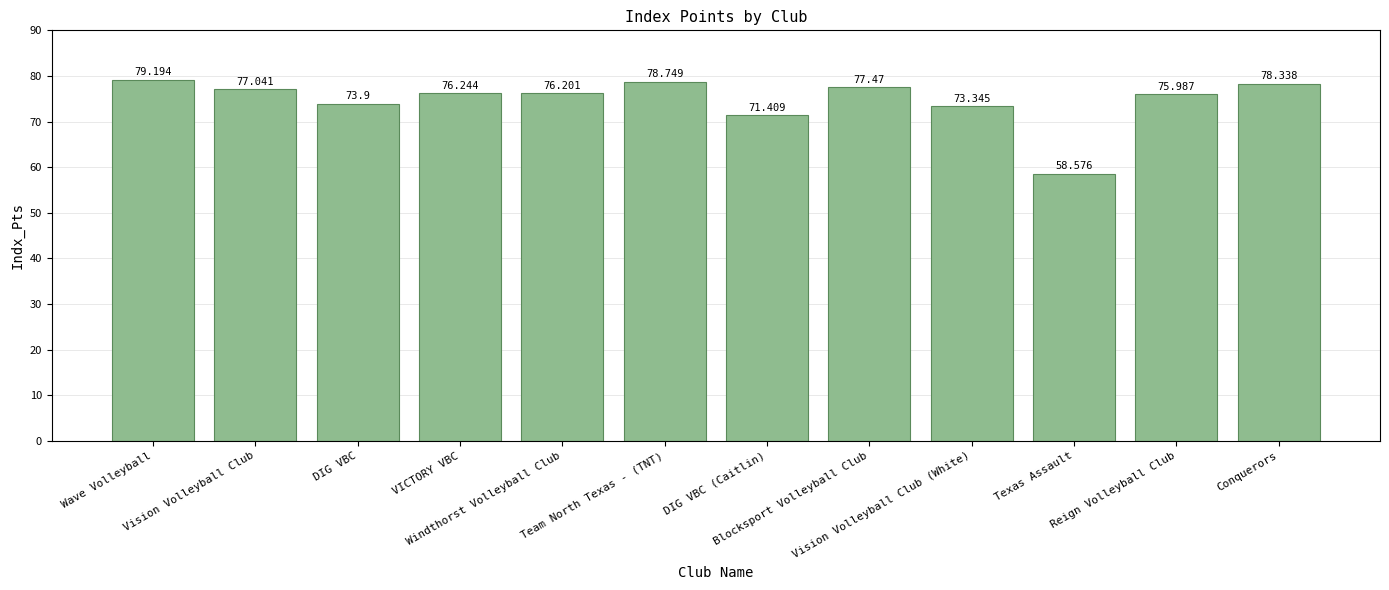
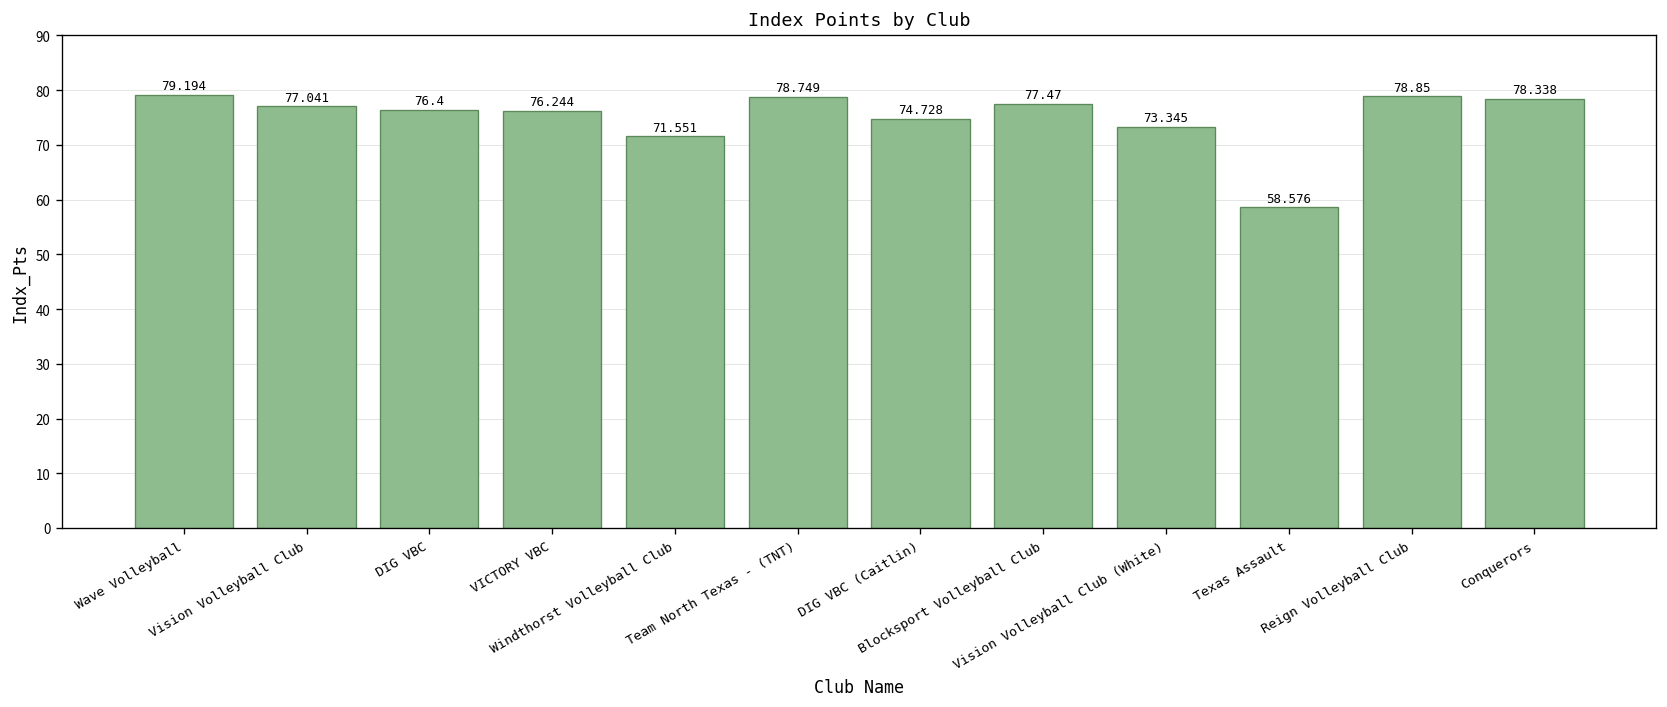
DIG VBC: 73.9 -> 76.4
Windthorst Volleyball Club: 76.201 -> 71.551
DIG VBC (Caitlin): 71.409 -> 74.728
Reign Volleyball Club: 75.987 -> 78.85
